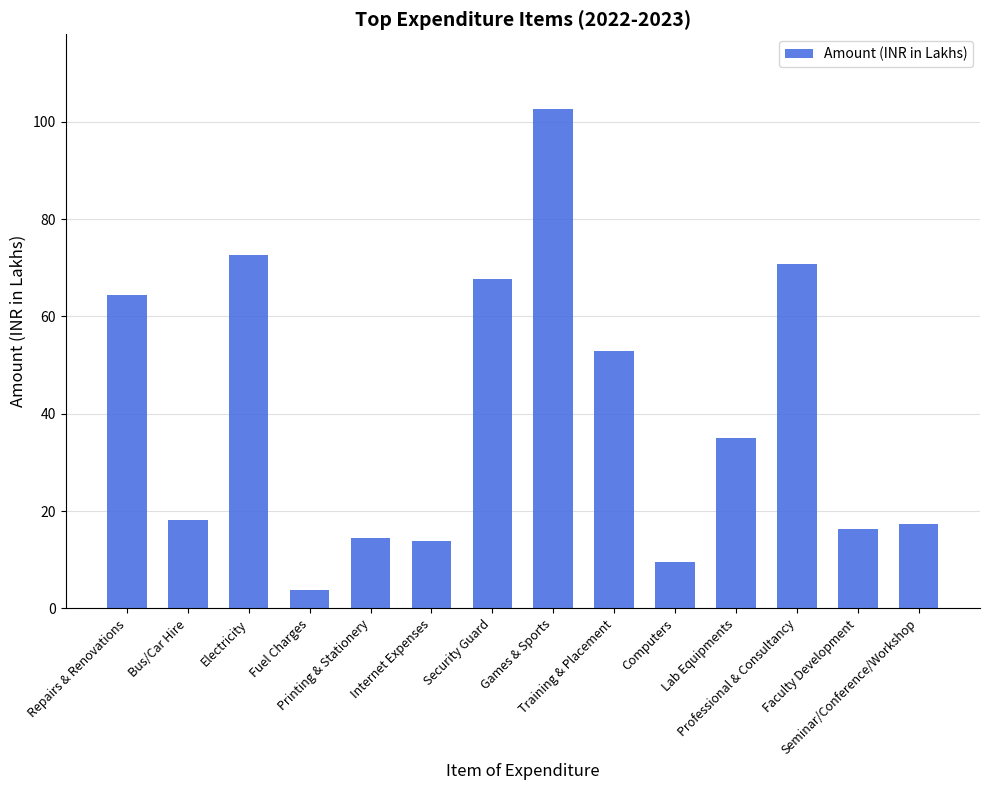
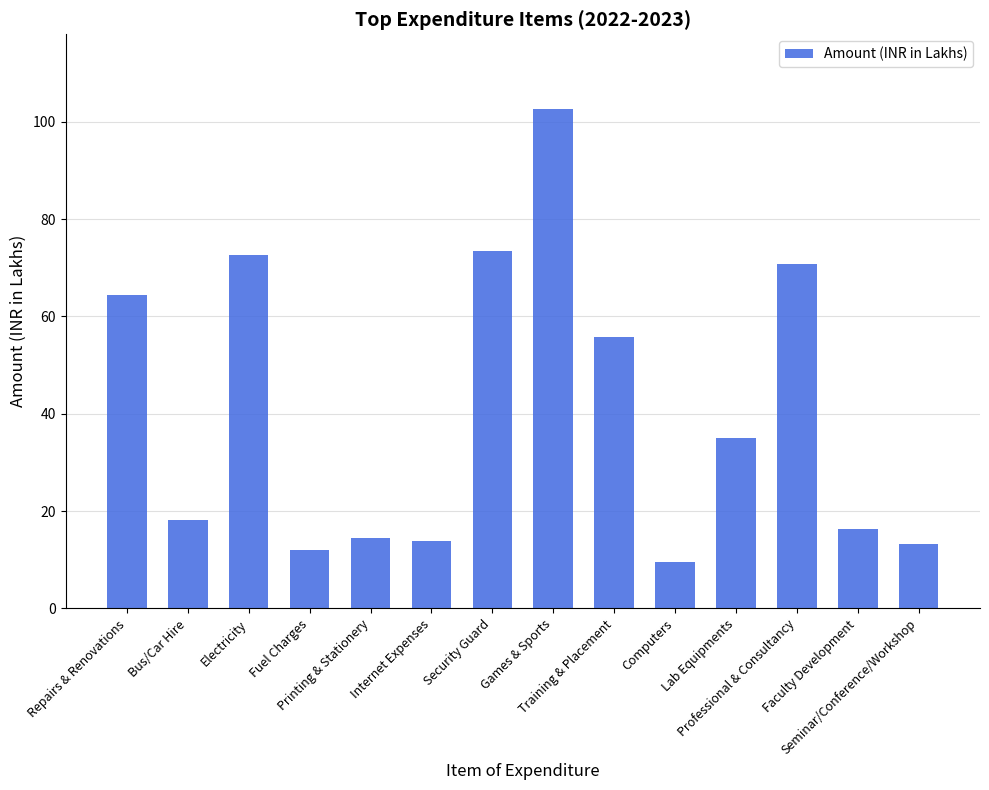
Fuel Charges: 4 -> 12
Security Guard: 68 -> 73
Training & Placement: 53 -> 56
Seminar/Conference/Workshop: 17 -> 13
